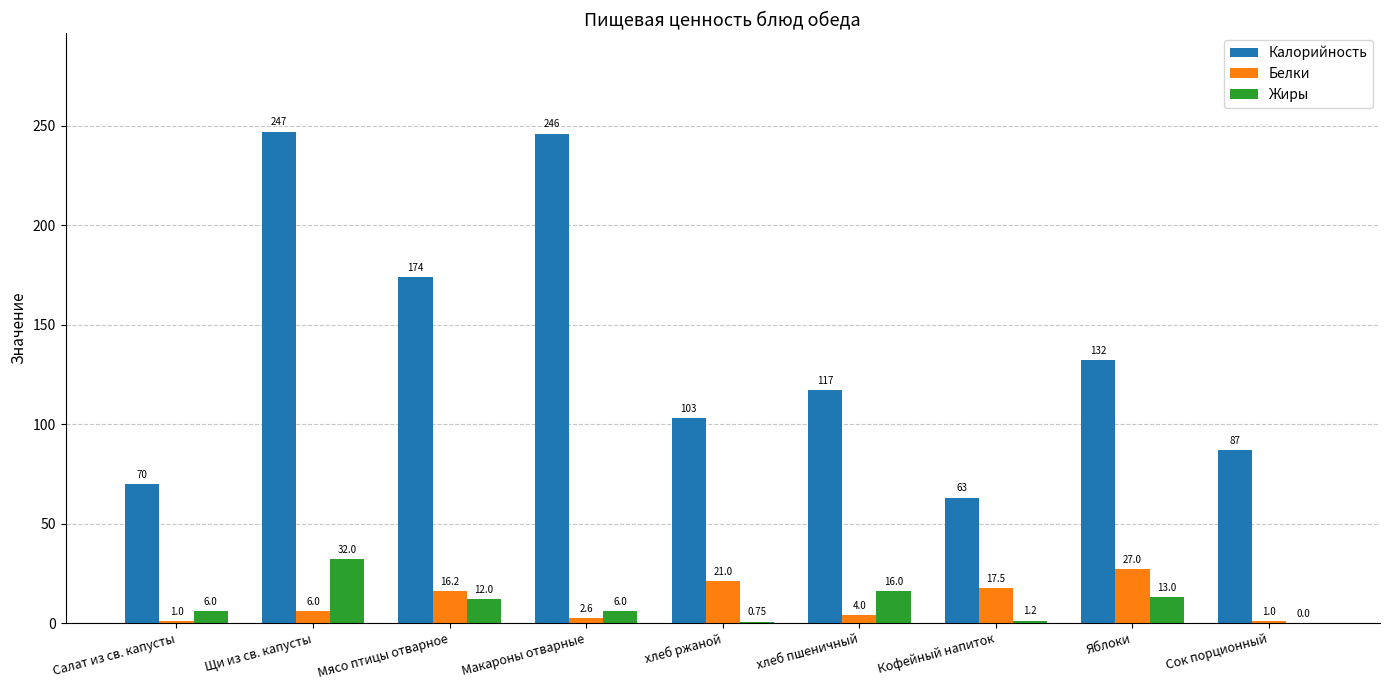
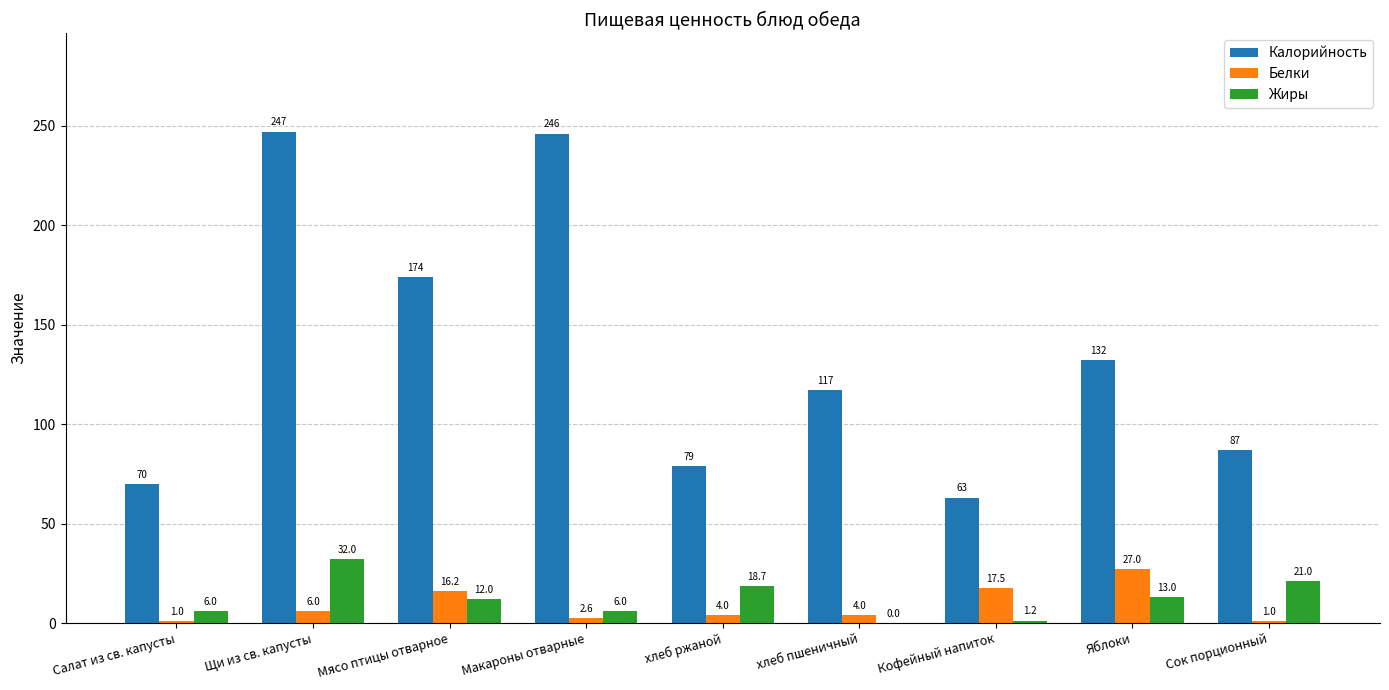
Калорийность, хлеб ржаной: 103 -> 79
Белки, хлеб ржаной: 21.0 -> 4.0
Жиры, хлеб ржаной: 0.75 -> 18.7
Жиры, хлеб пшеничный: 16.0 -> 0.0
Жиры, Сок порционный: 0.0 -> 21.0
